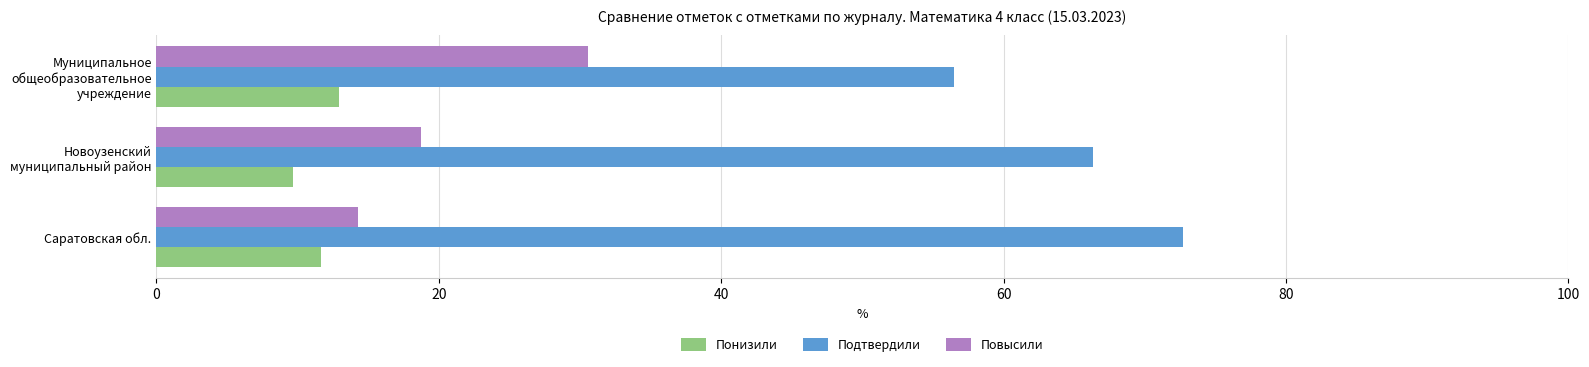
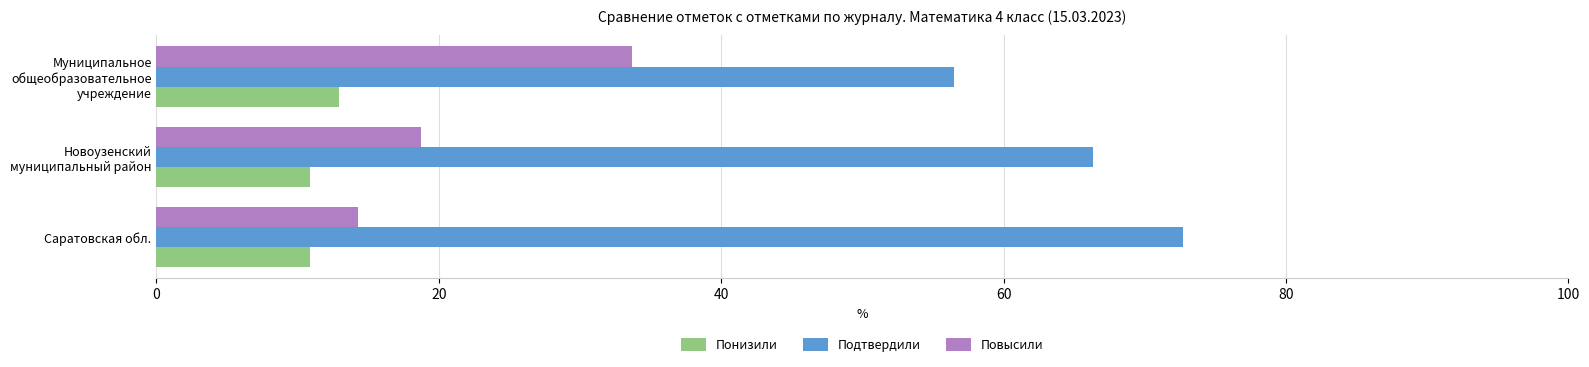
Повысили, Муниципальное общеобразовательное учреждение: 30.6 -> 33.7
Понизили, Новоузенский муниципальный район: 9.7 -> 10.9
Понизили, Саратовская обл.: 11.7 -> 10.9
